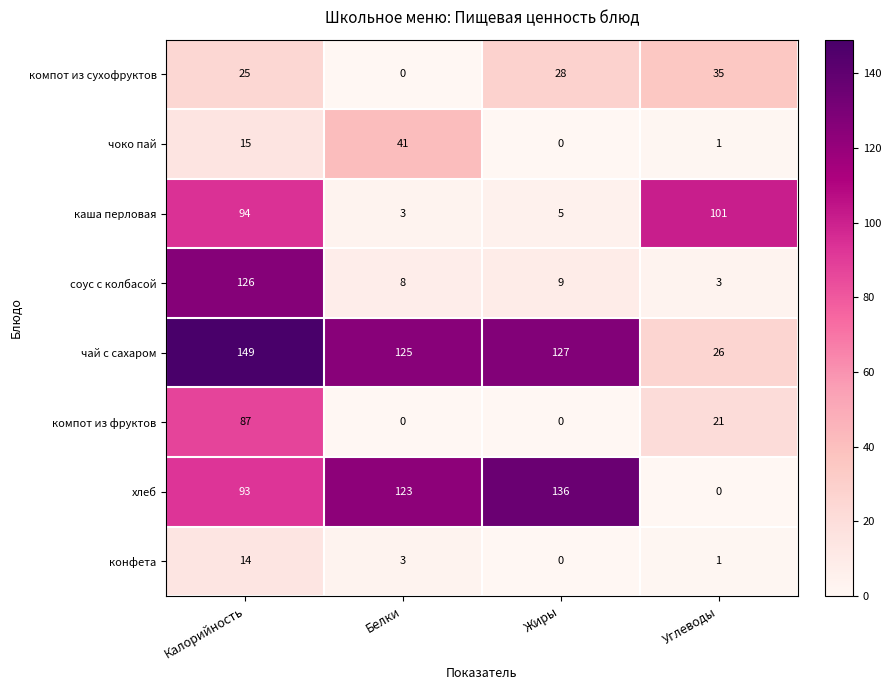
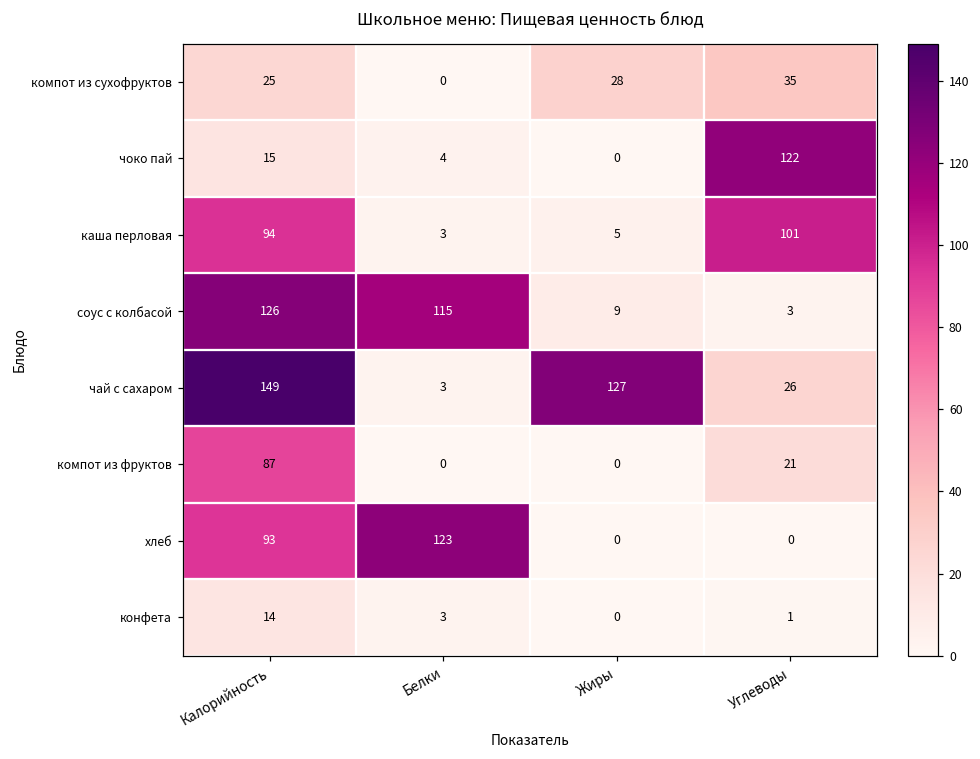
чоко пай, Белки: 41 -> 4
чоко пай, Углеводы: 1 -> 122
соус с колбасой, Белки: 8 -> 115
чай с сахаром, Белки: 125 -> 3
хлеб, Жиры: 136 -> 0
